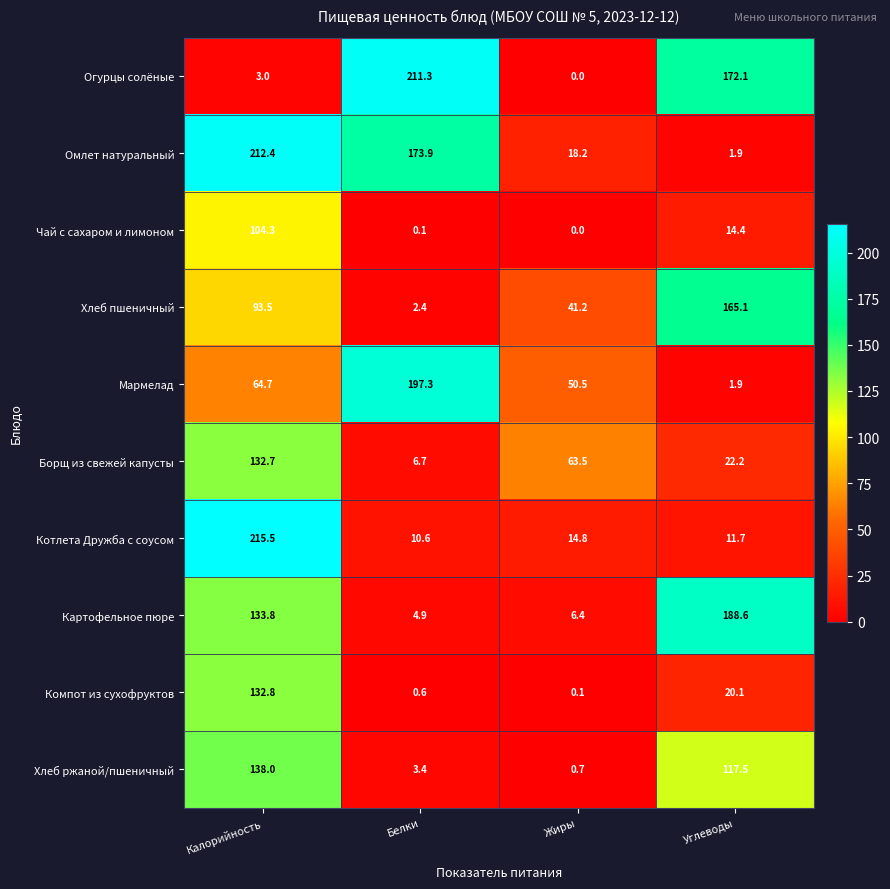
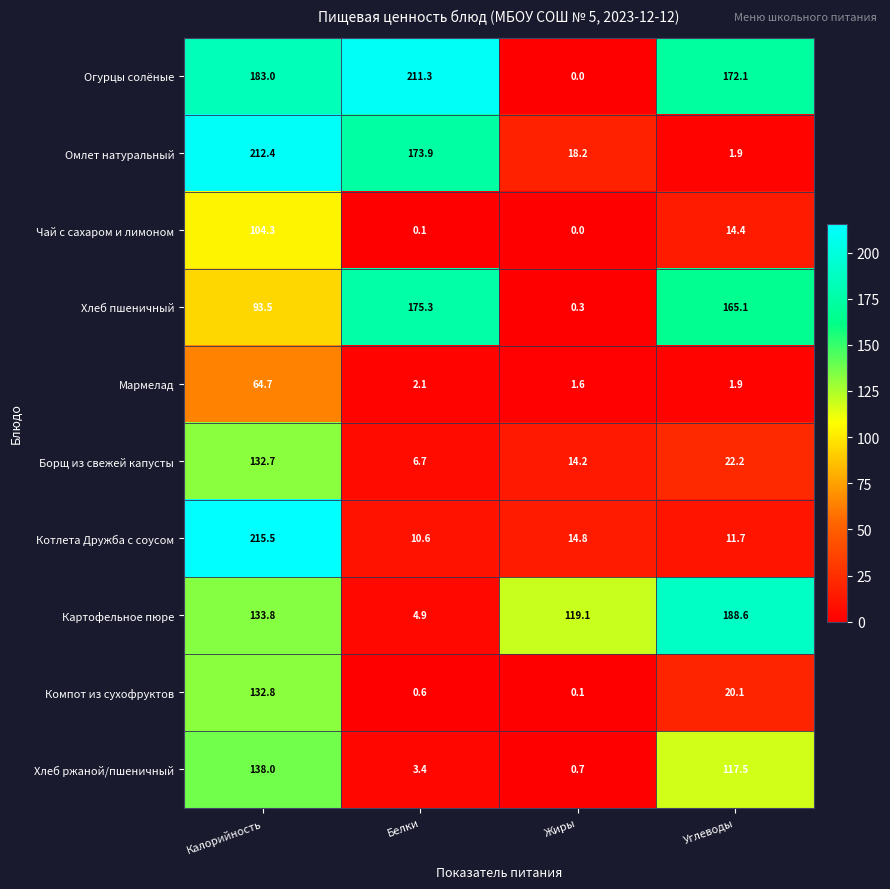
Огурцы солёные, Калорийность: 3.0 -> 183.0
Хлеб пшеничный, Белки: 2.4 -> 175.3
Хлеб пшеничный, Жиры: 41.2 -> 0.3
Мармелад, Белки: 197.3 -> 2.1
Мармелад, Жиры: 50.5 -> 1.6
Борщ из свежей капусты, Жиры: 63.5 -> 14.2
Картофельное пюре, Жиры: 6.4 -> 119.1
